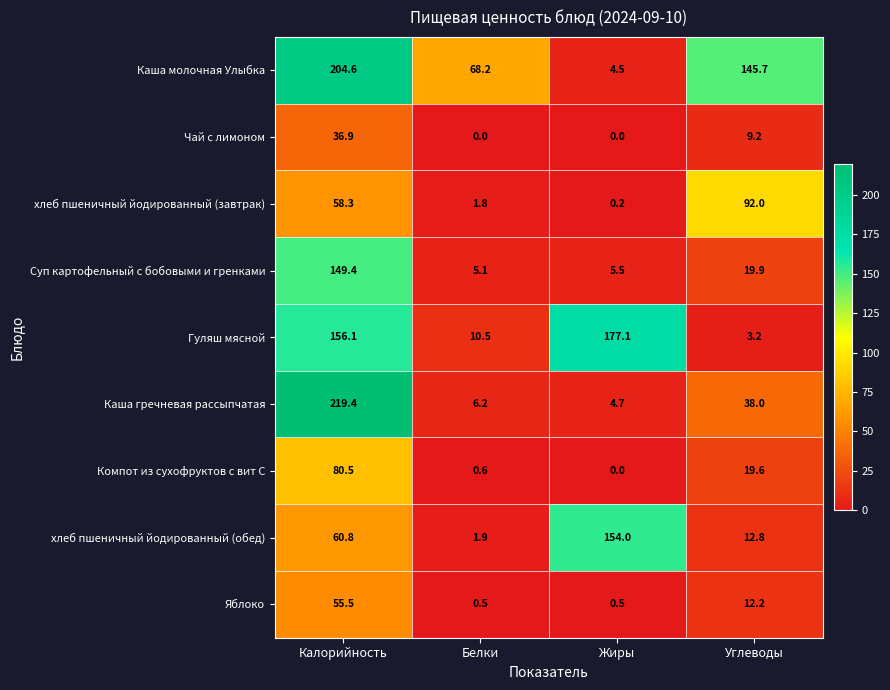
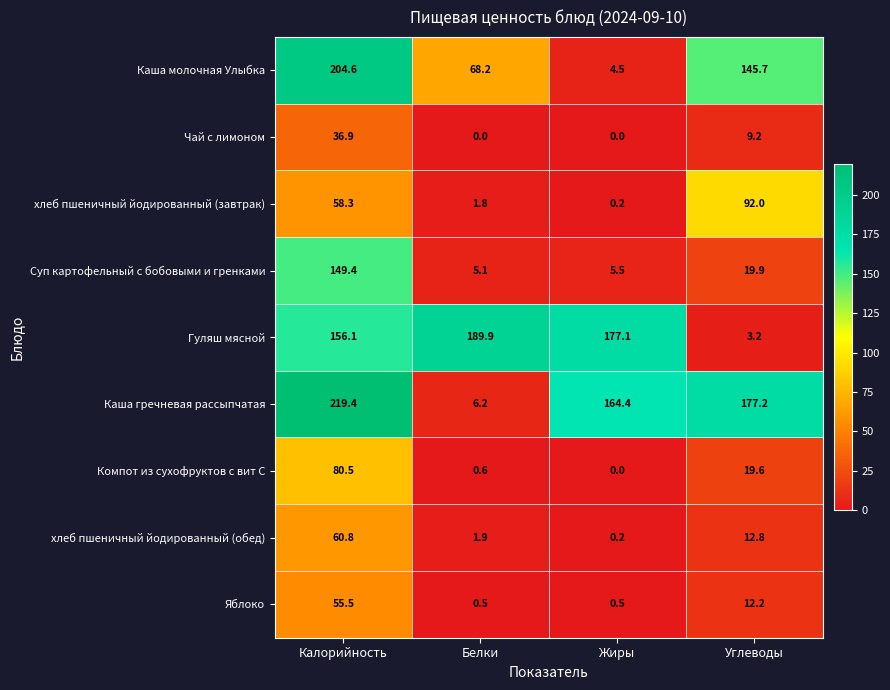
Гуляш мясной, Белки: 10.5 -> 189.9
Каша гречневая рассыпчатая, Жиры: 4.7 -> 164.4
Каша гречневая рассыпчатая, Углеводы: 38.0 -> 177.2
хлеб пшеничный йодированный (обед), Жиры: 154.0 -> 0.2
